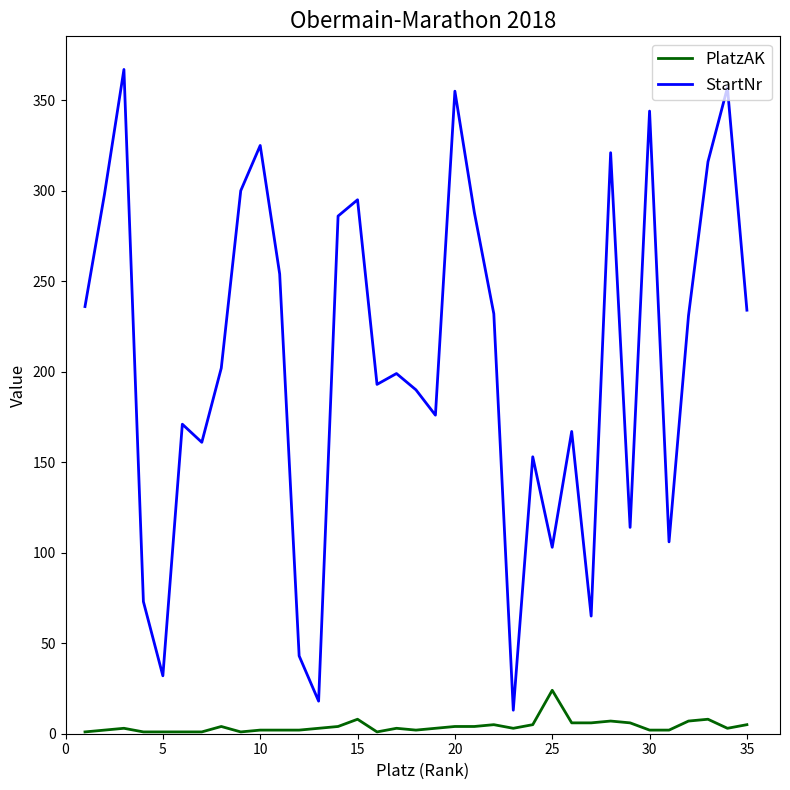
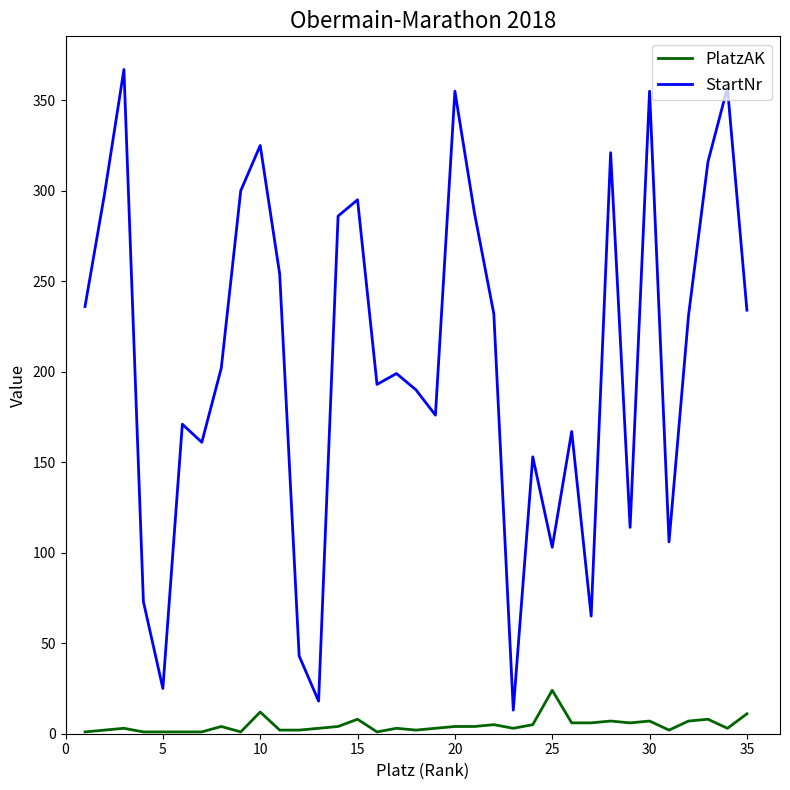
StartNr, 5: 32 -> 25
PlatzAK, 10: 2 -> 12
PlatzAK, 30: 2 -> 7
StartNr, 30: 344 -> 355
PlatzAK, 35: 5 -> 11
